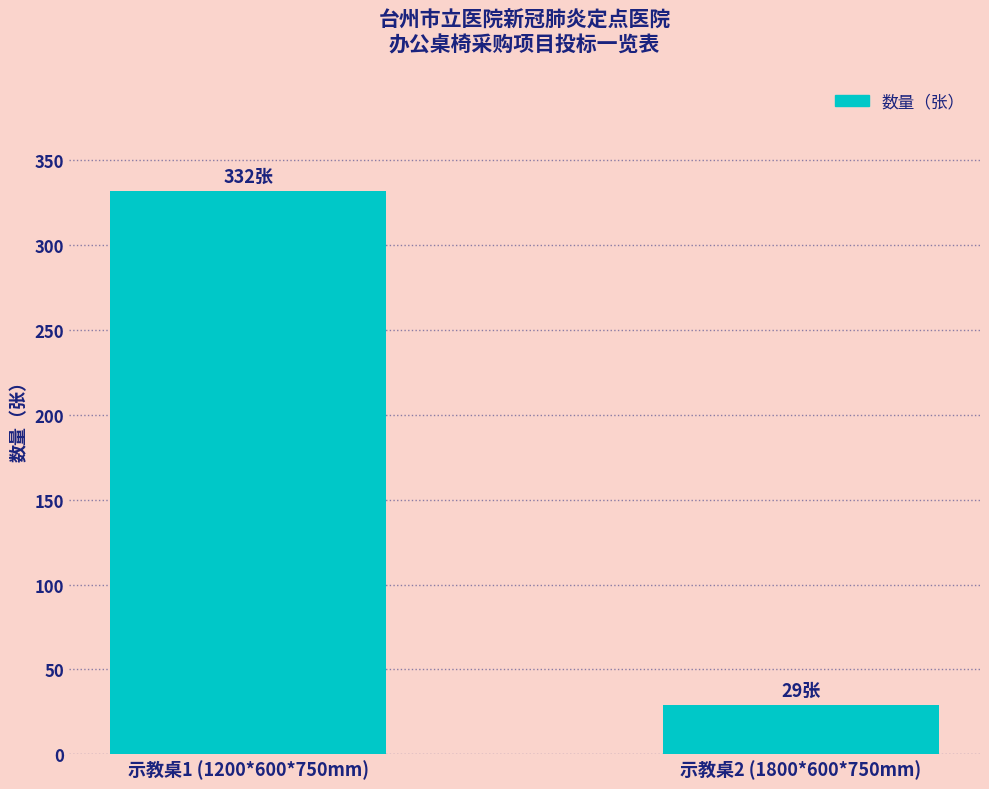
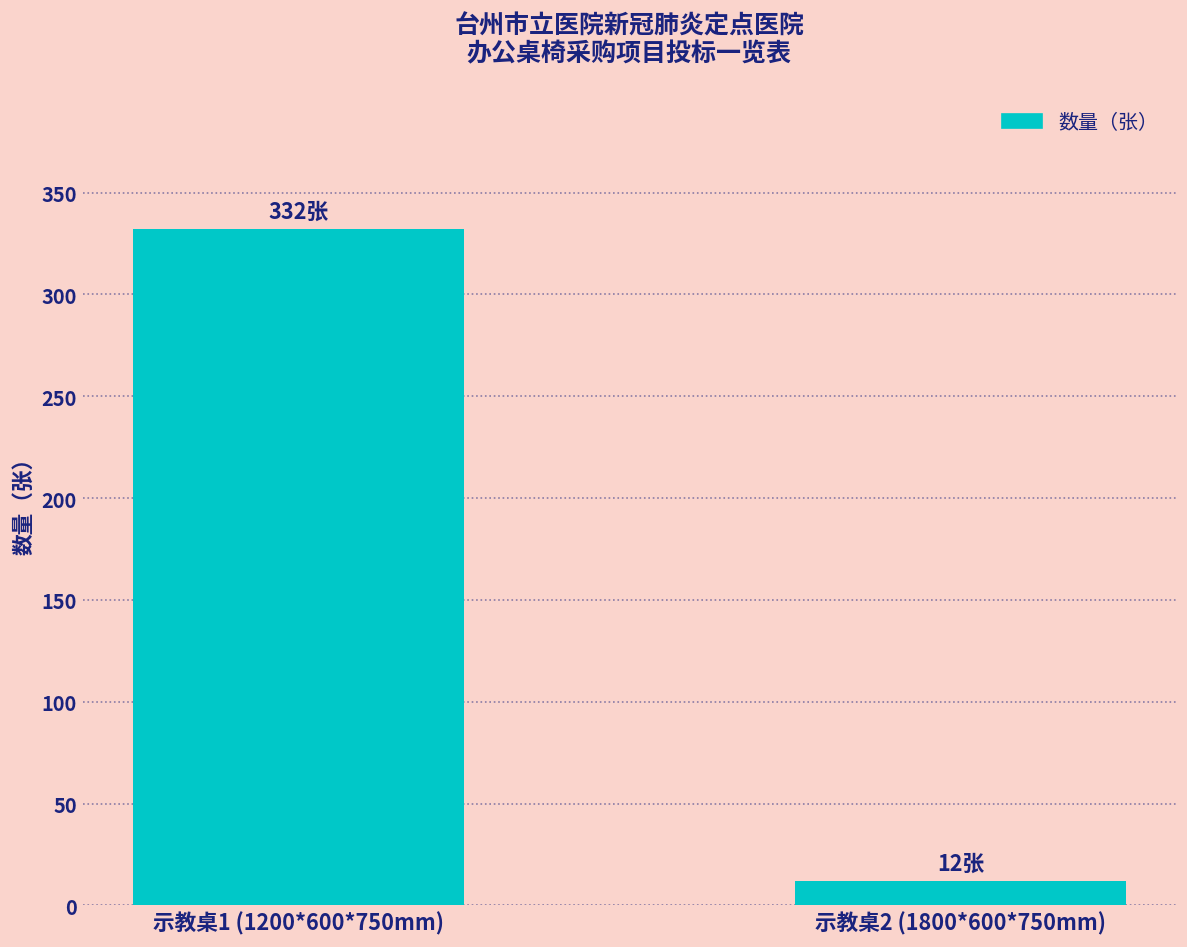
示教桌2 (1800*600*750mm): 29张 -> 12张
